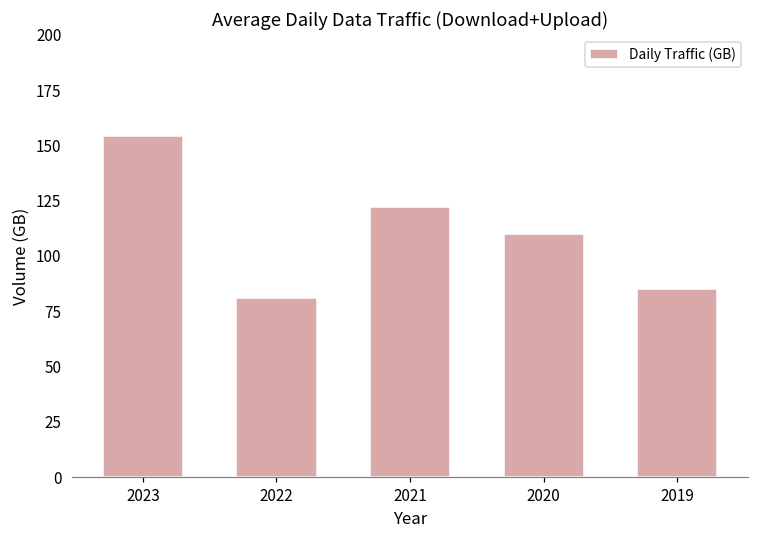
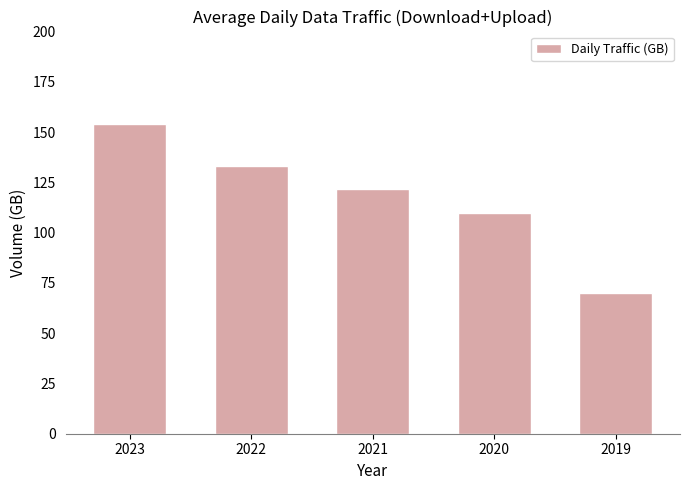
2022: 81 -> 133
2019: 85 -> 70
